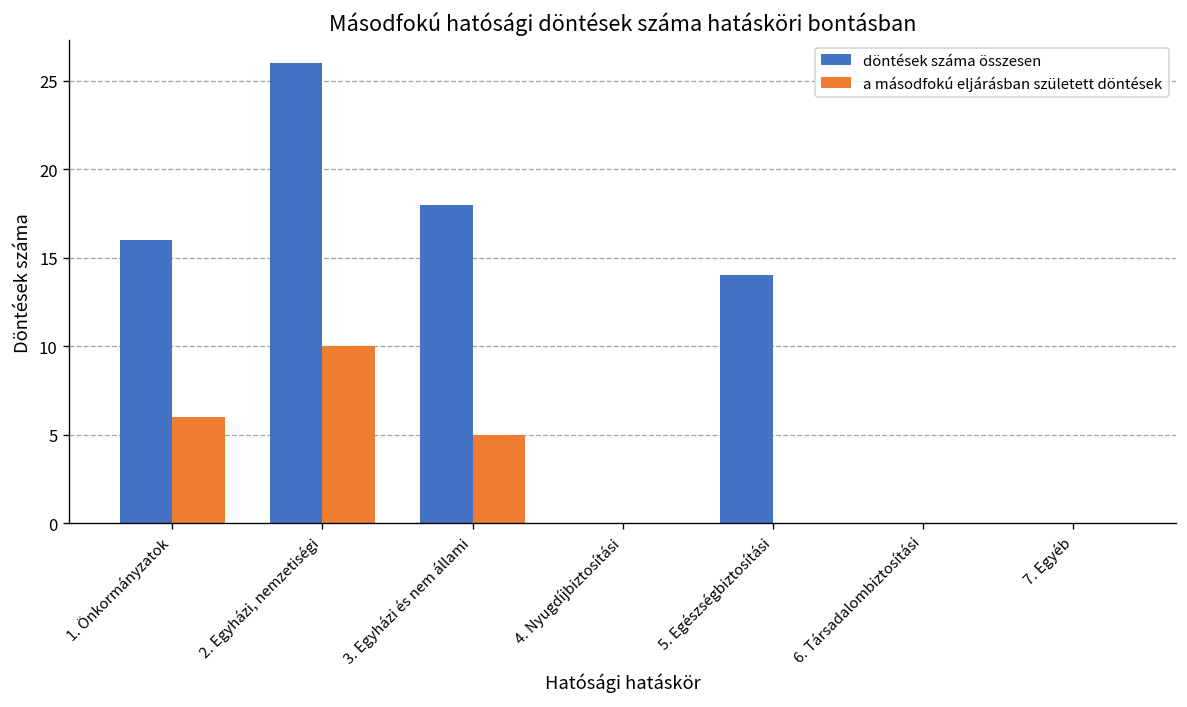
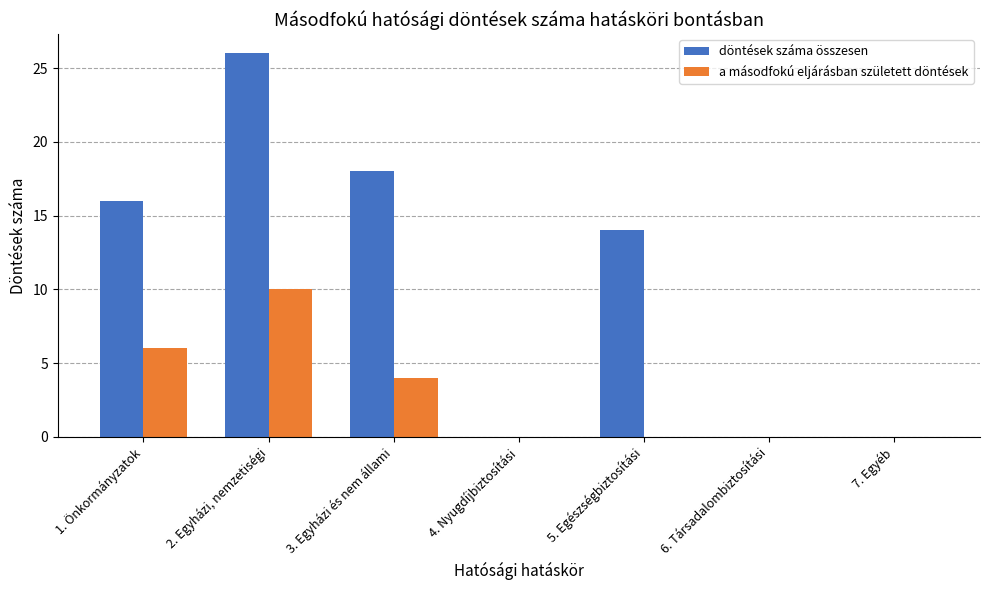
a másodfokú eljárásban született döntések, 3. Egyházi és nem állami: 5 -> 4
